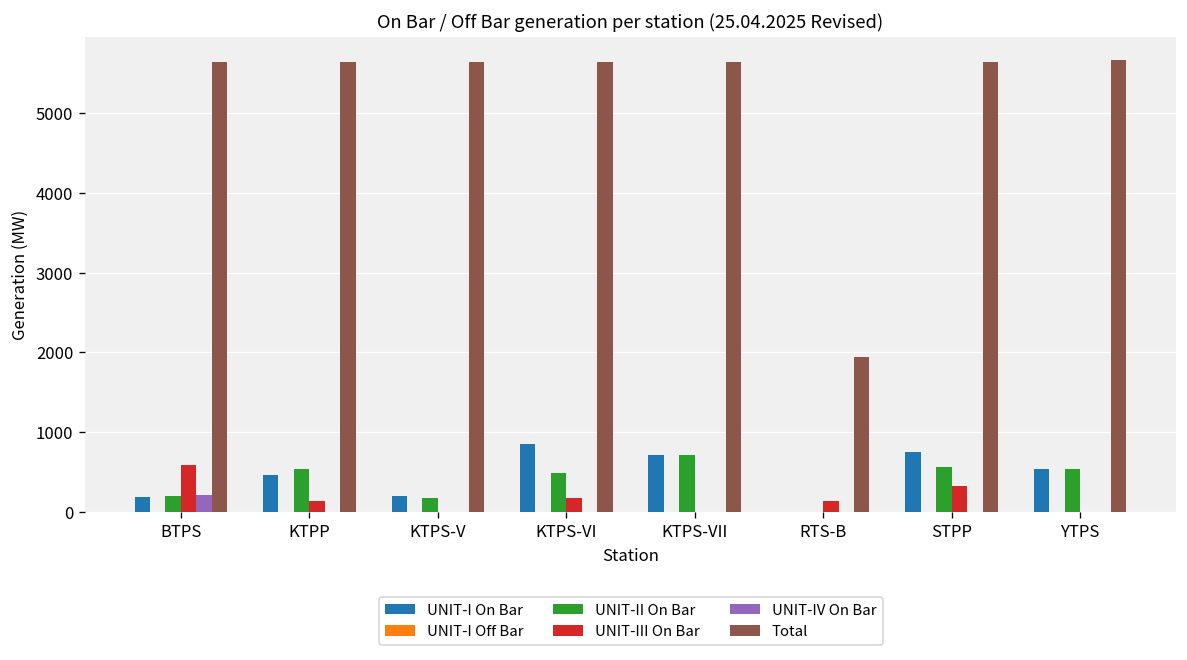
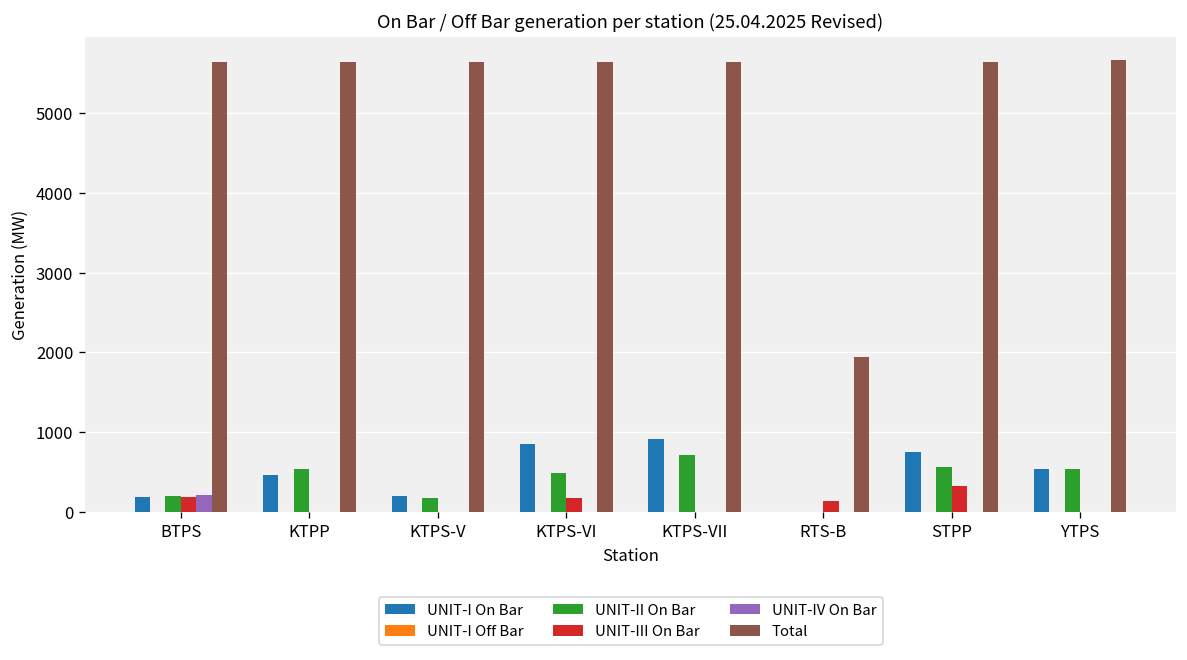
UNIT-III On Bar, BTPS: 600 -> 200
UNIT-III On Bar, KTPP: 100 -> 0
UNIT-I On Bar, KTPS-VII: 700 -> 900
